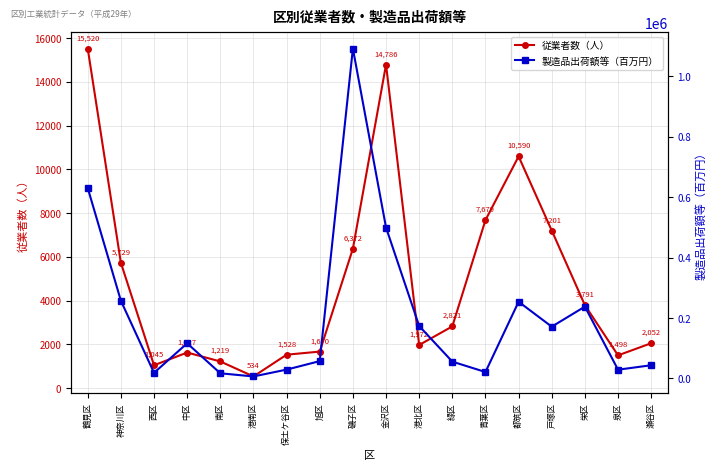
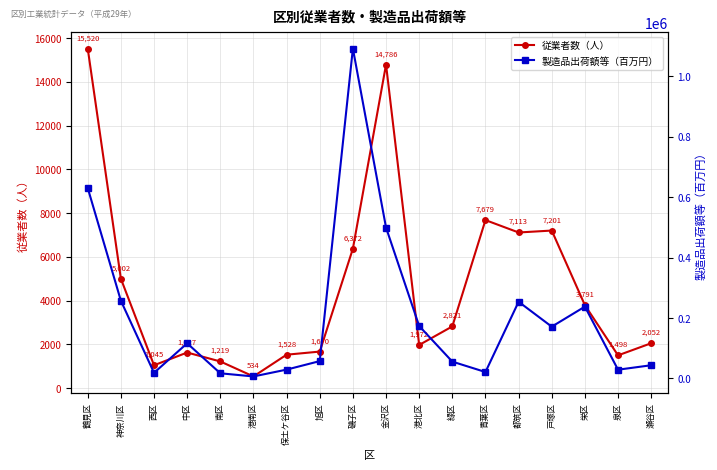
従業者数（人）, 神奈川区: 5,729 -> 5,002
従業者数（人）, 都筑区: 10,590 -> 7,113
